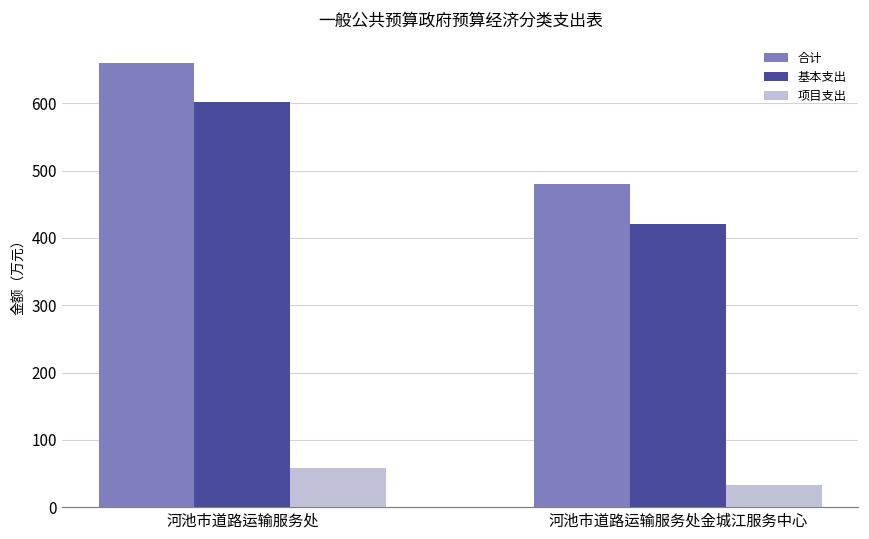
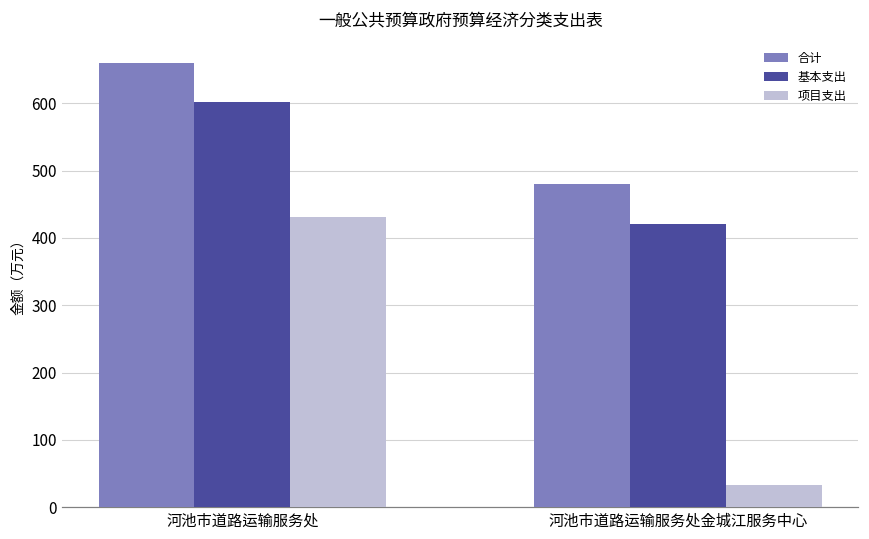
项目支出, 河池市道路运输服务处: 60 -> 430
